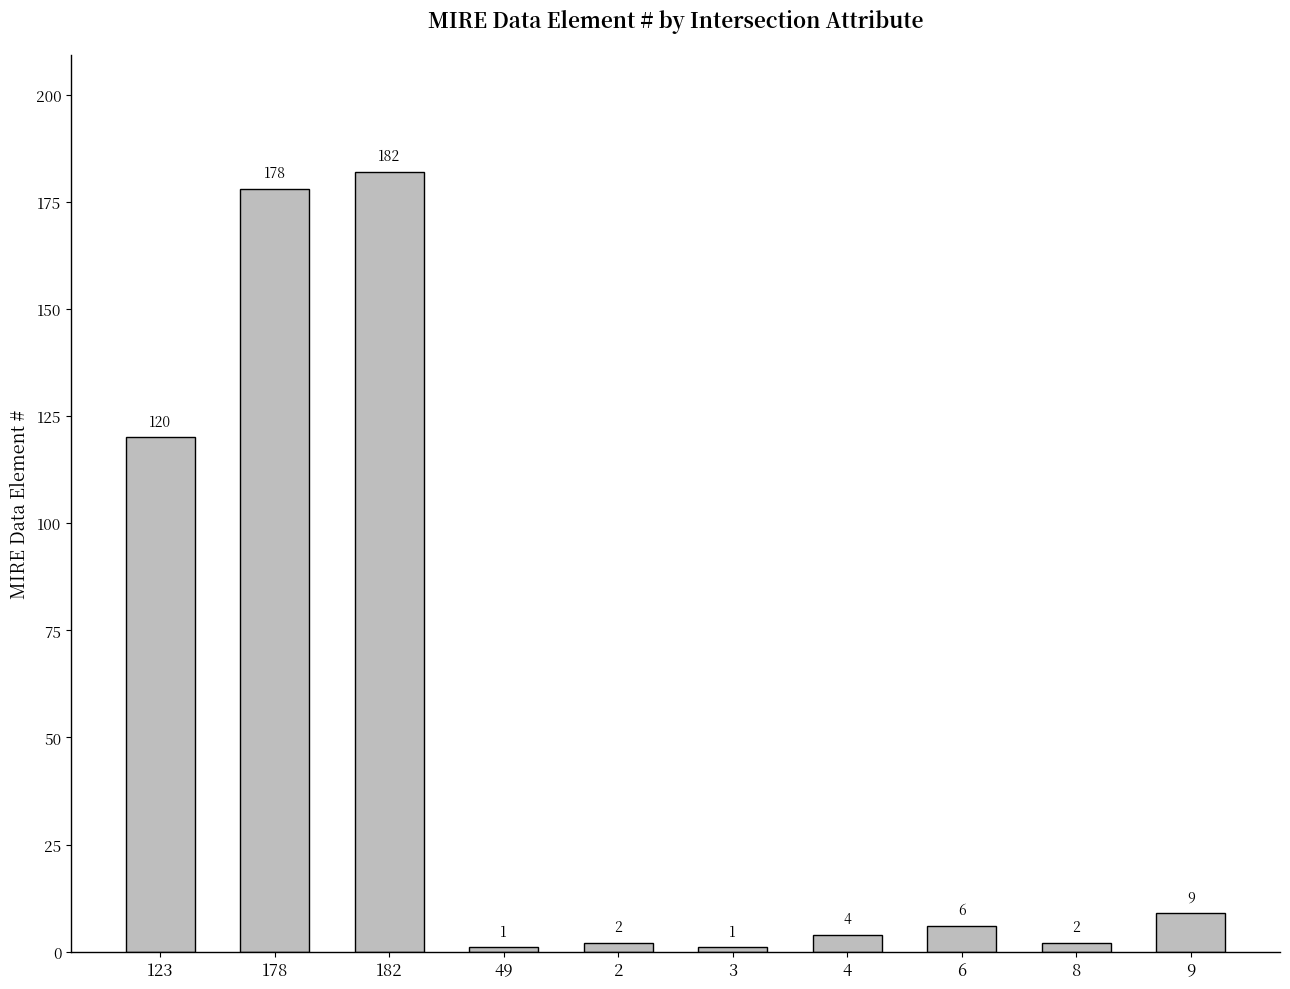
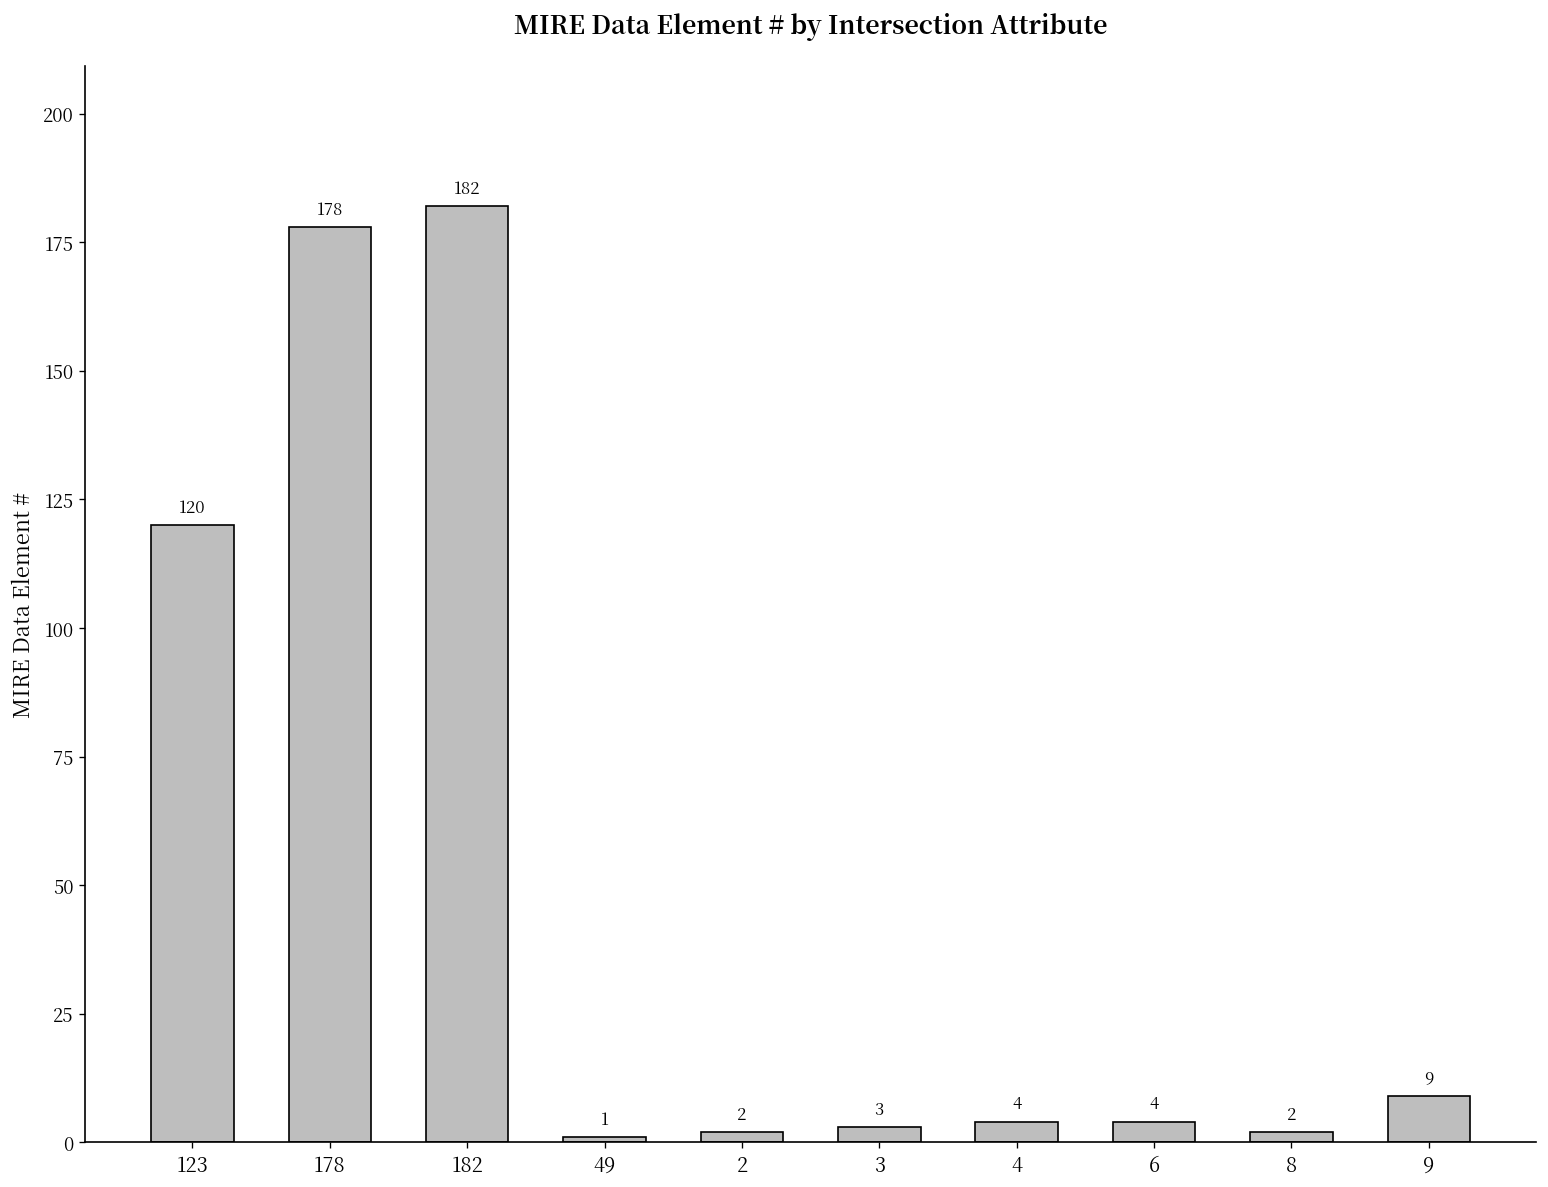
3: 1 -> 3
6: 6 -> 4
